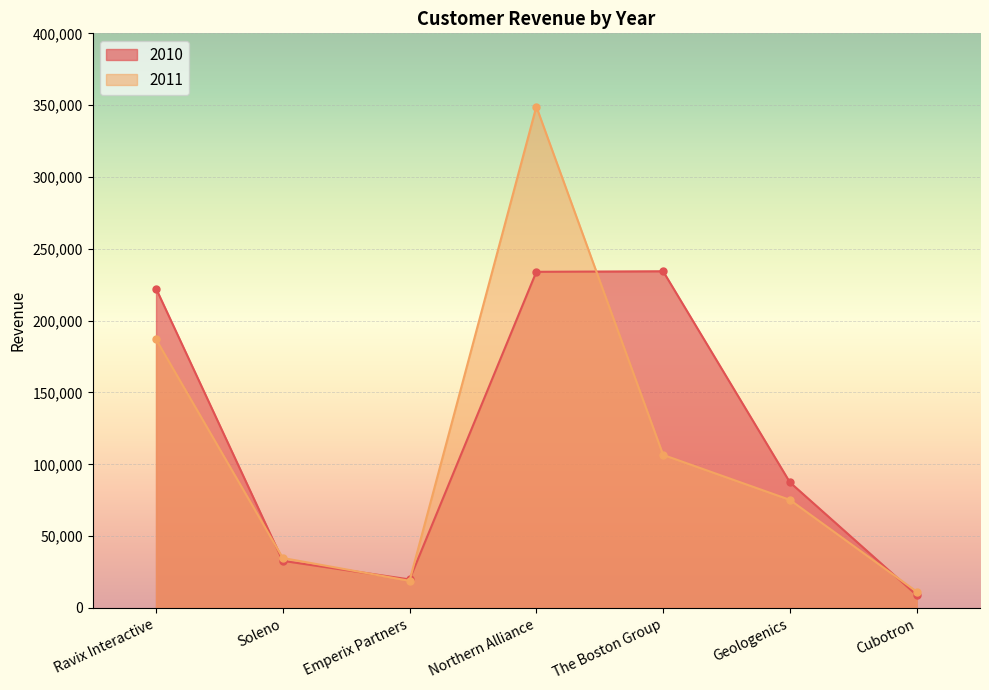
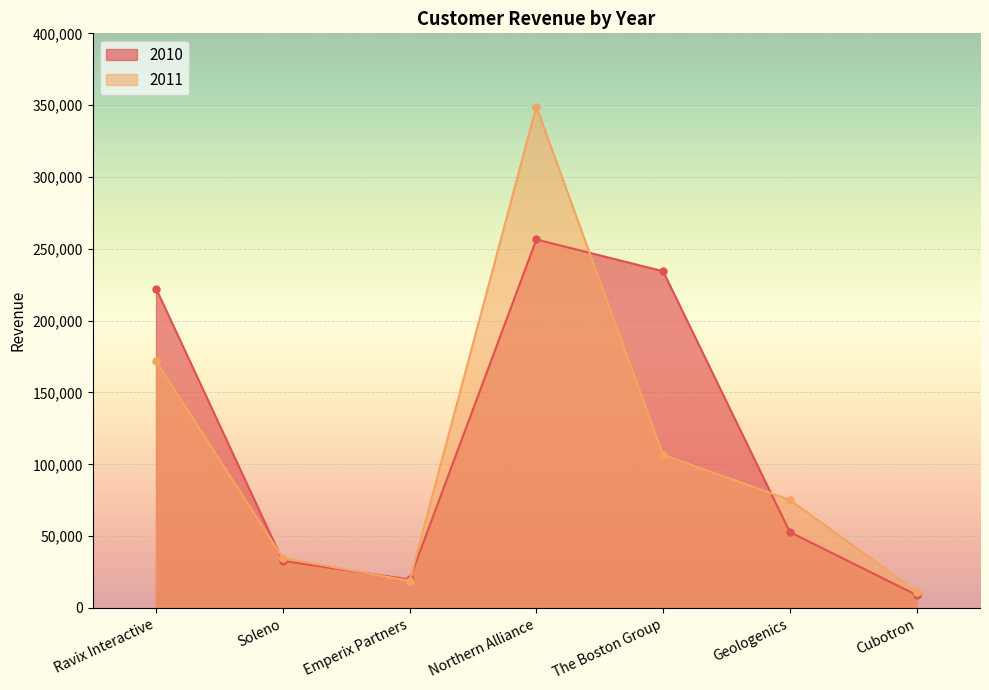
2011, Ravix Interactive: 187,000 -> 172,000
2010, Northern Alliance: 234,000 -> 257,000
2010, Geologenics: 88,000 -> 53,000
